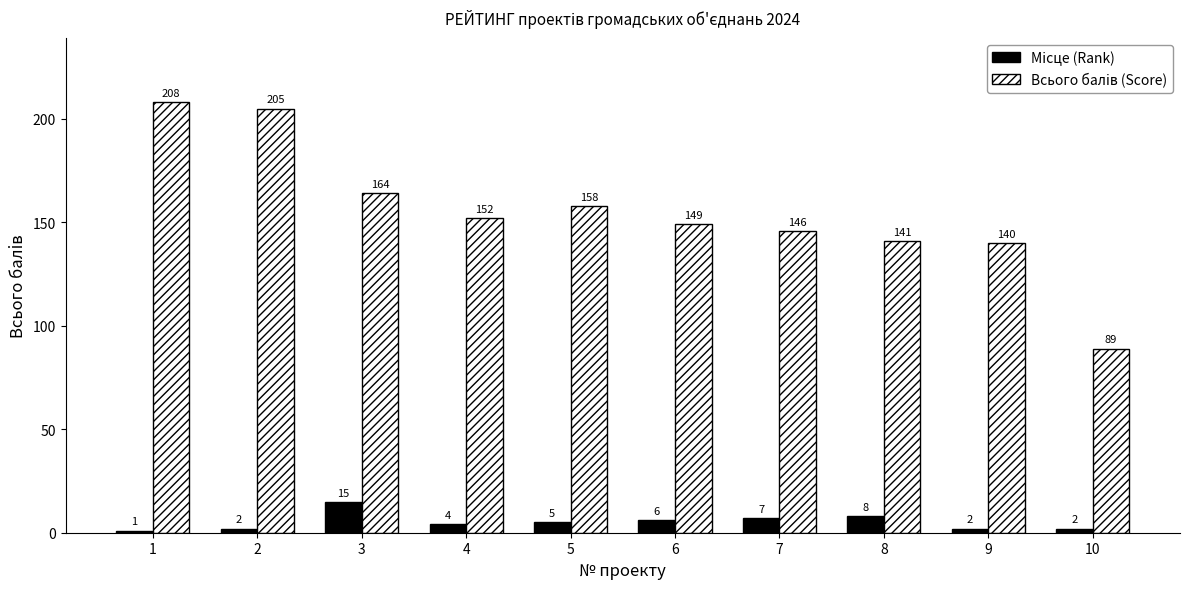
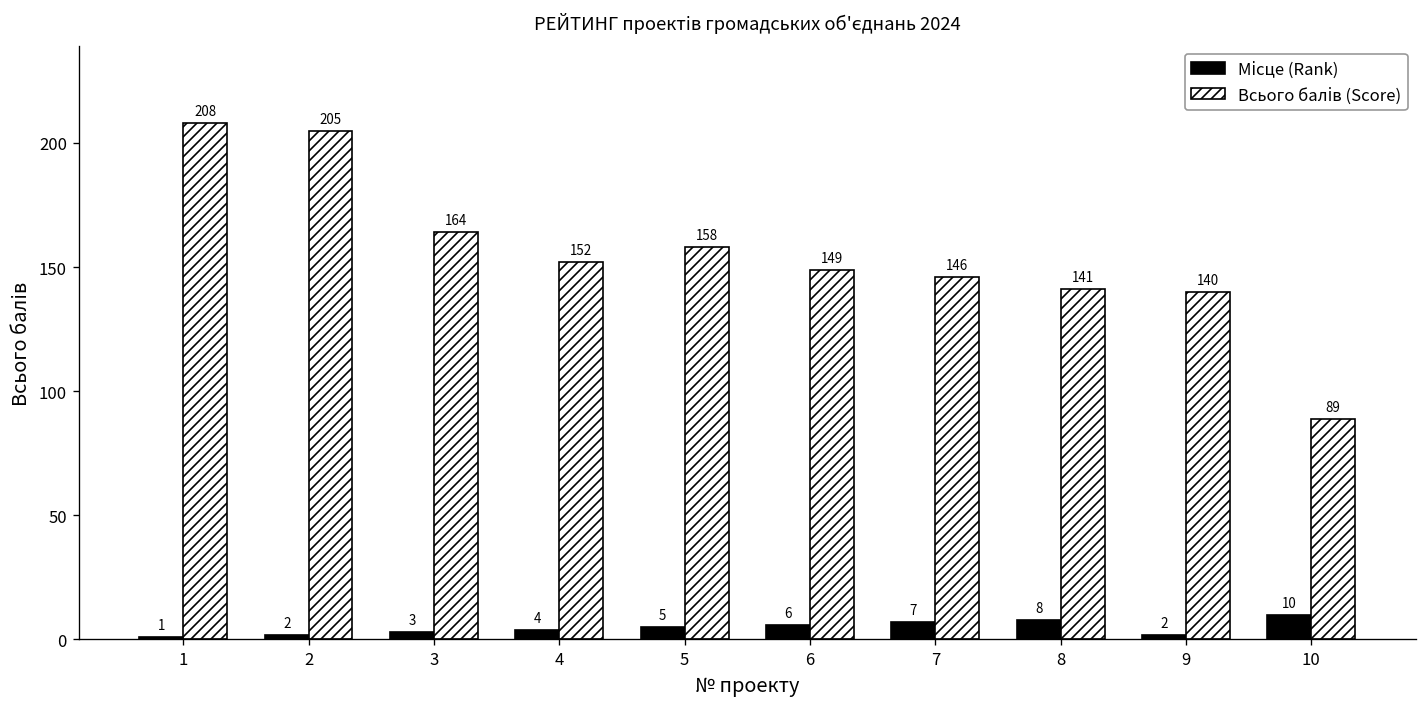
Місце (Rank), 3: 15 -> 3
Місце (Rank), 10: 2 -> 10
